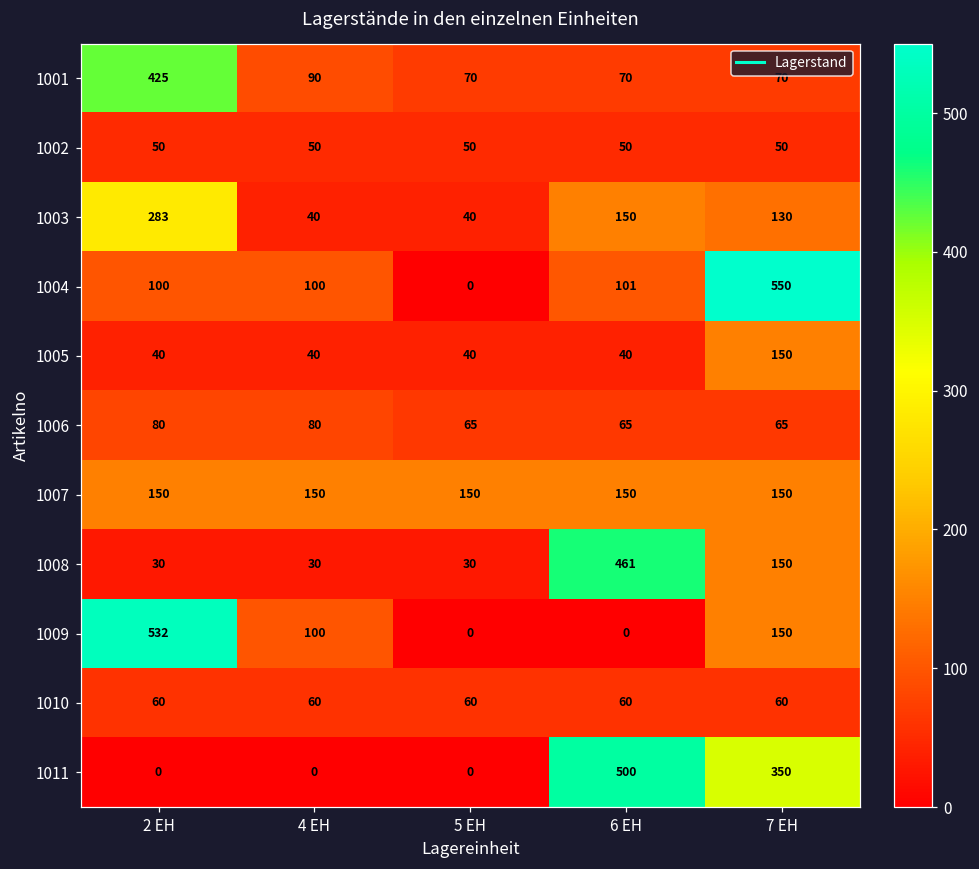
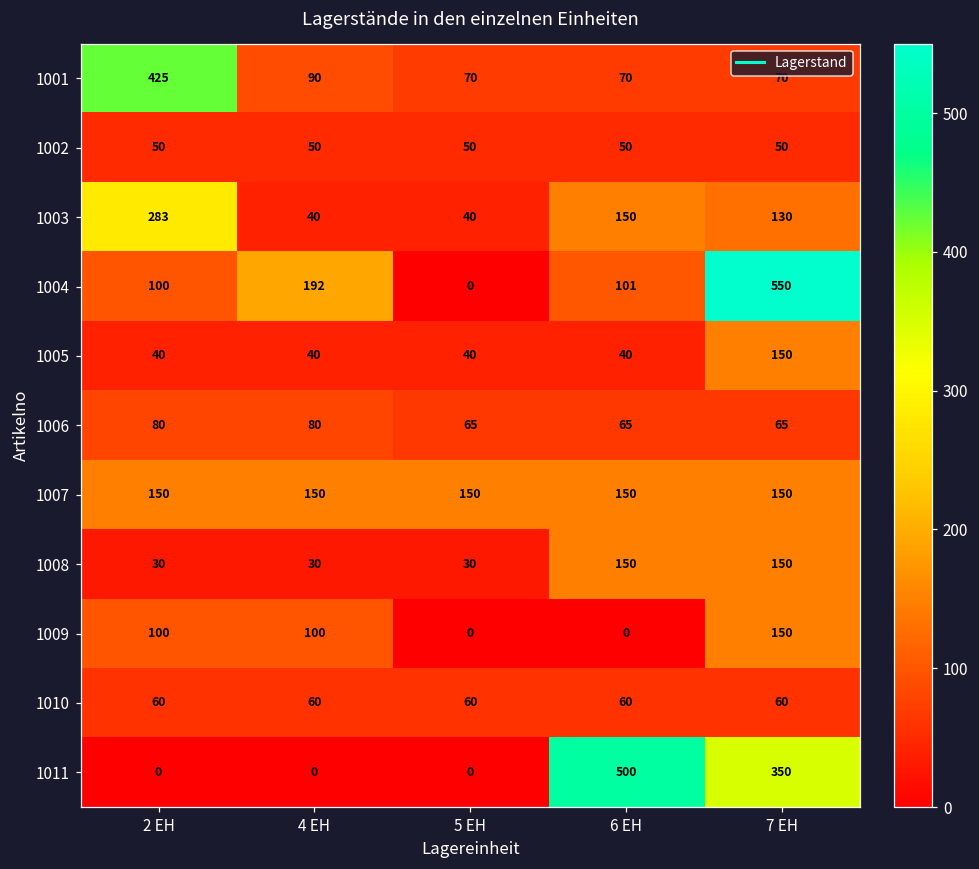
1004, 4 EH: 100 -> 192
1008, 6 EH: 461 -> 150
1009, 2 EH: 532 -> 100
